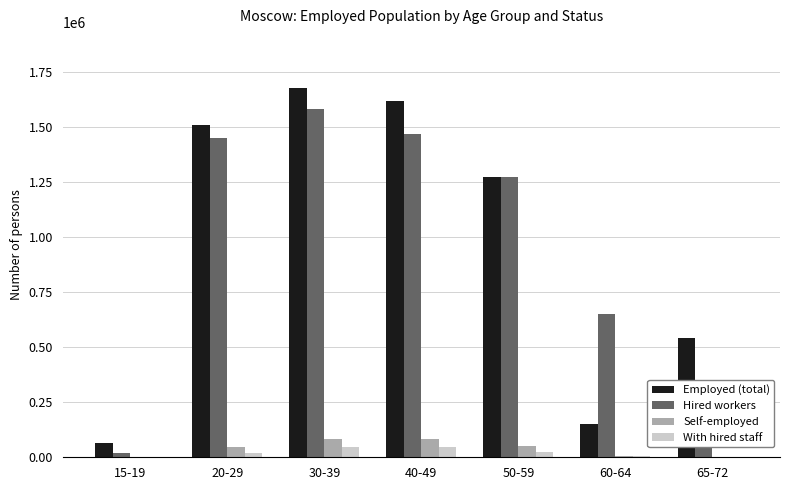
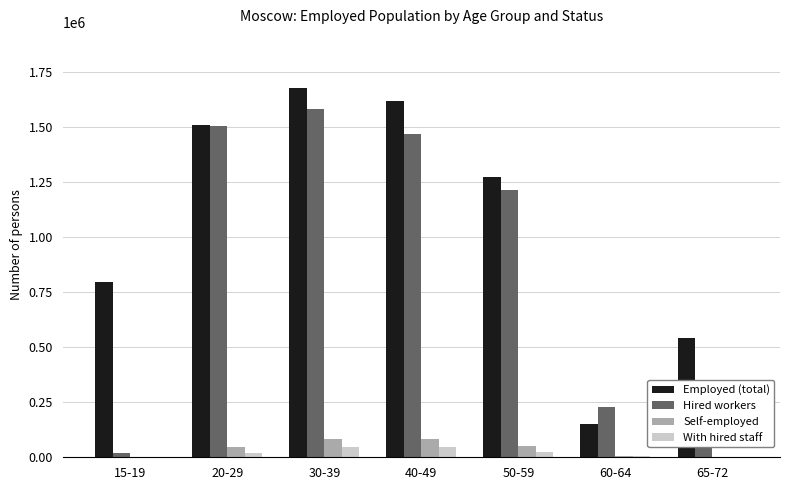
Employed (total), 15-19: 70000 -> 800000
Hired workers, 20-29: 1450000 -> 1510000
Hired workers, 50-59: 1270000 -> 1220000
Hired workers, 60-64: 650000 -> 230000
